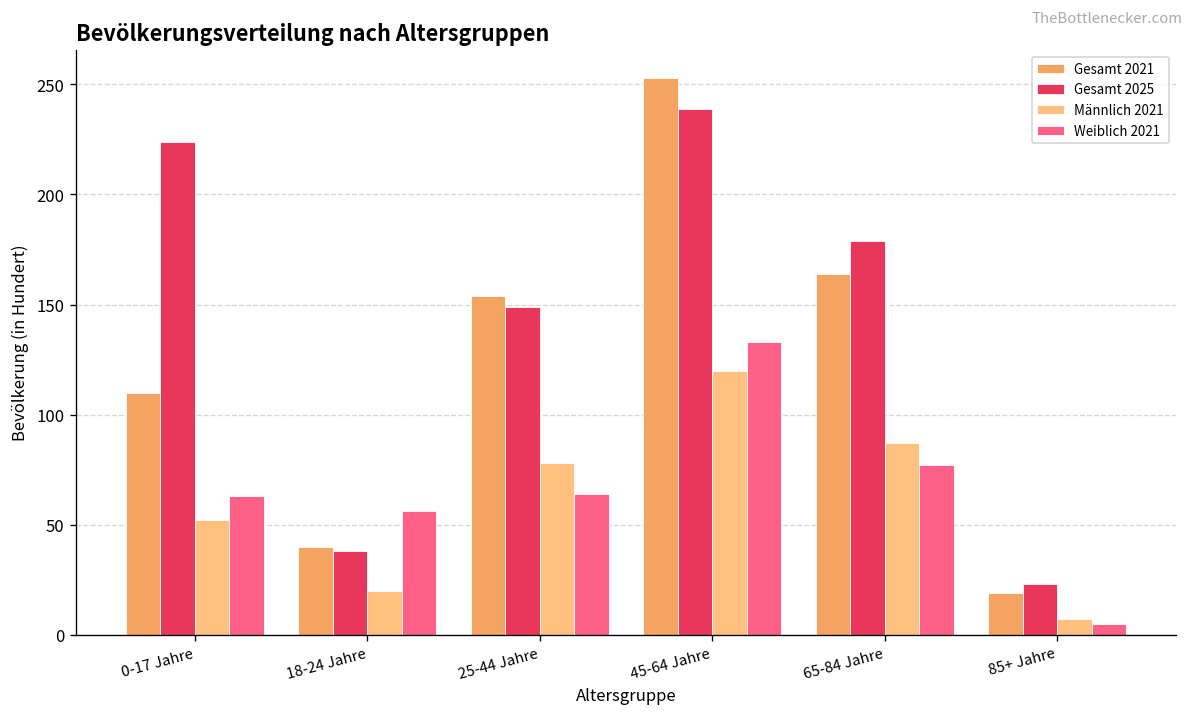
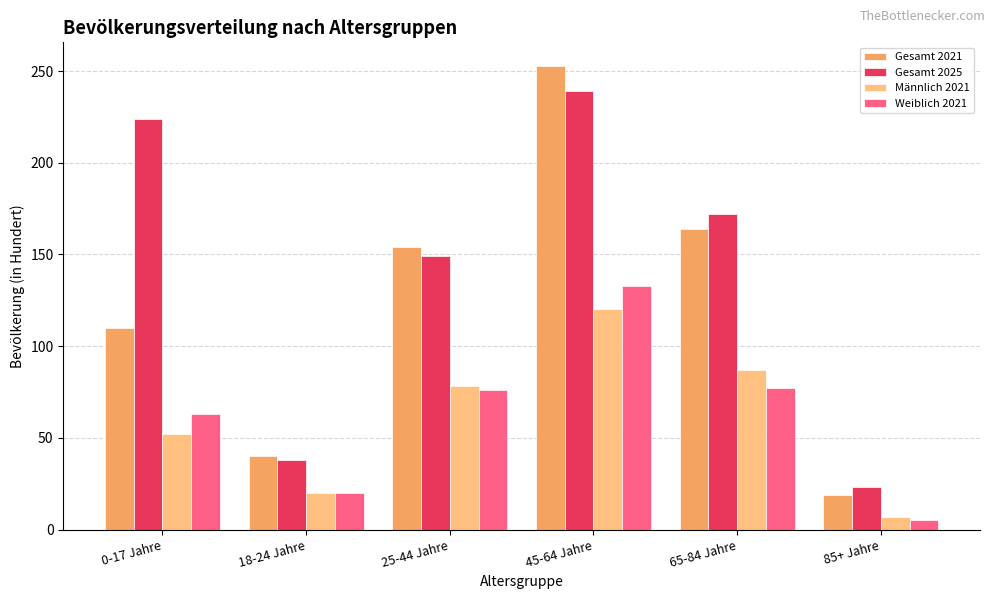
Weiblich 2021, 18-24 Jahre: 56 -> 20
Weiblich 2021, 25-44 Jahre: 64 -> 76
Gesamt 2025, 65-84 Jahre: 179 -> 172
